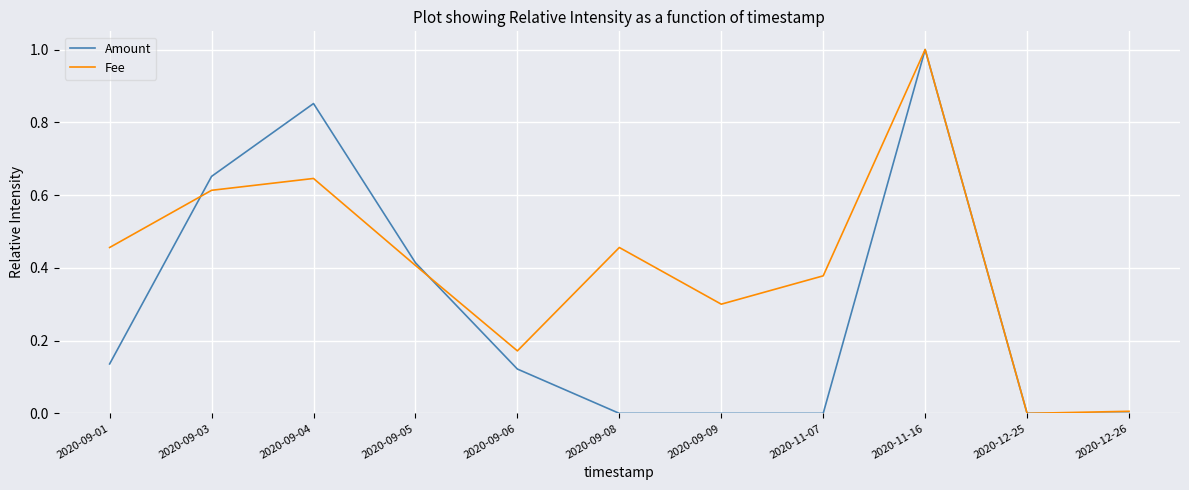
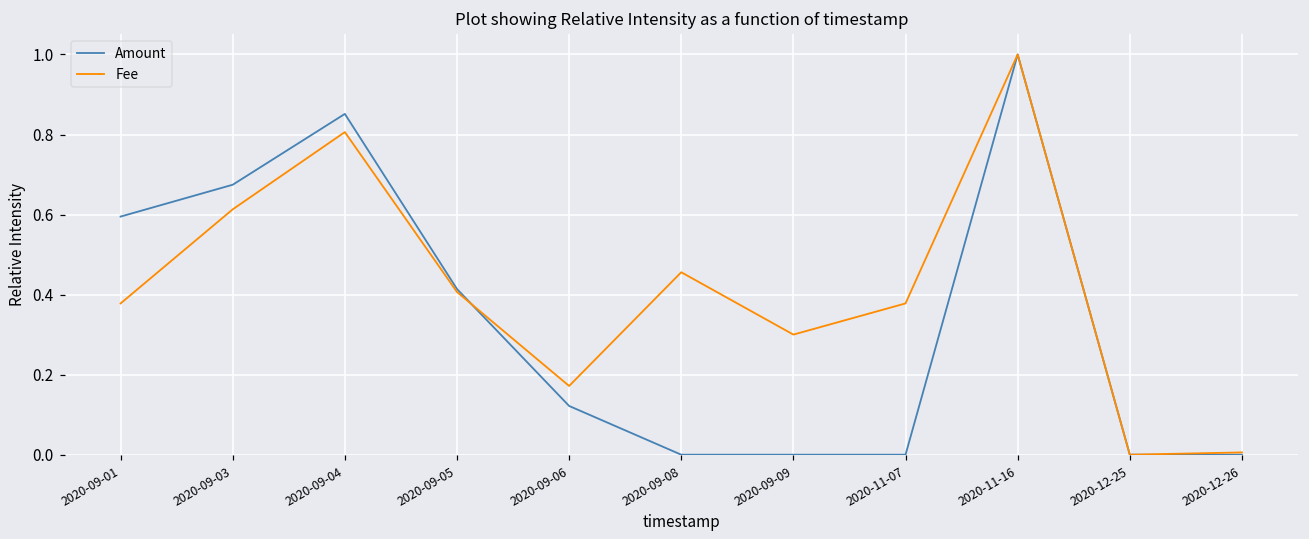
Amount, 2020-09-01: 0.14 -> 0.59
Fee, 2020-09-01: 0.46 -> 0.38
Amount, 2020-09-03: 0.65 -> 0.67
Fee, 2020-09-04: 0.65 -> 0.81
